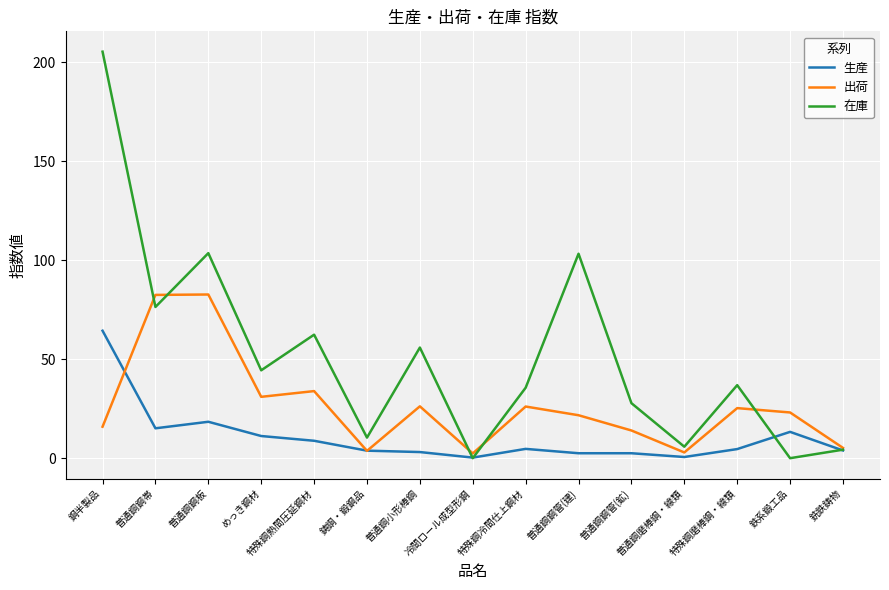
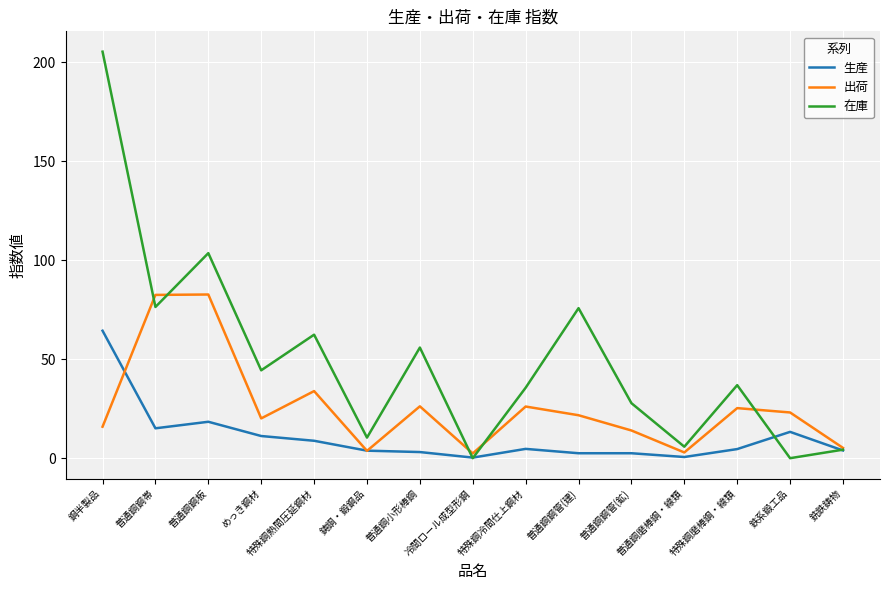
出荷, めっき鋼材: 31 -> 20
在庫, 普通鋼鋼管(建): 103 -> 76
